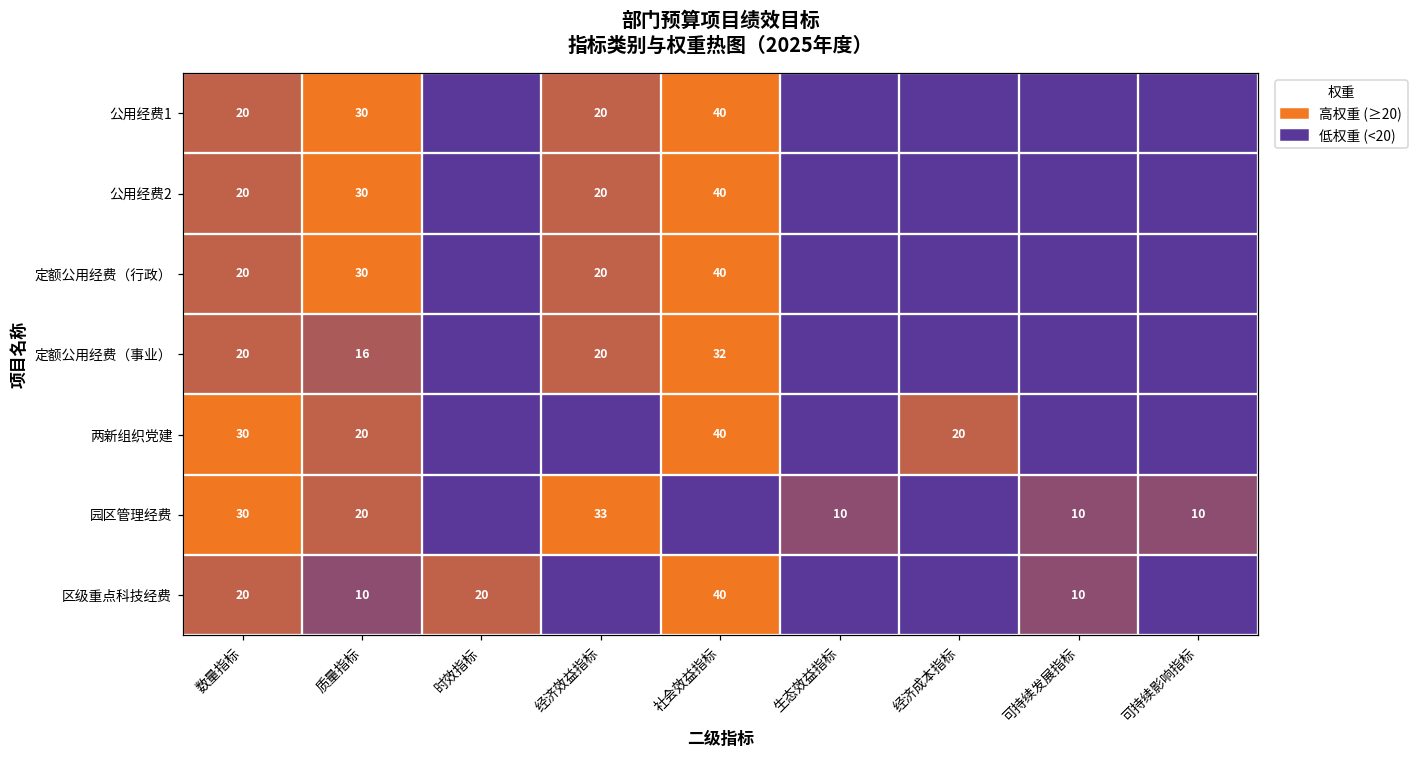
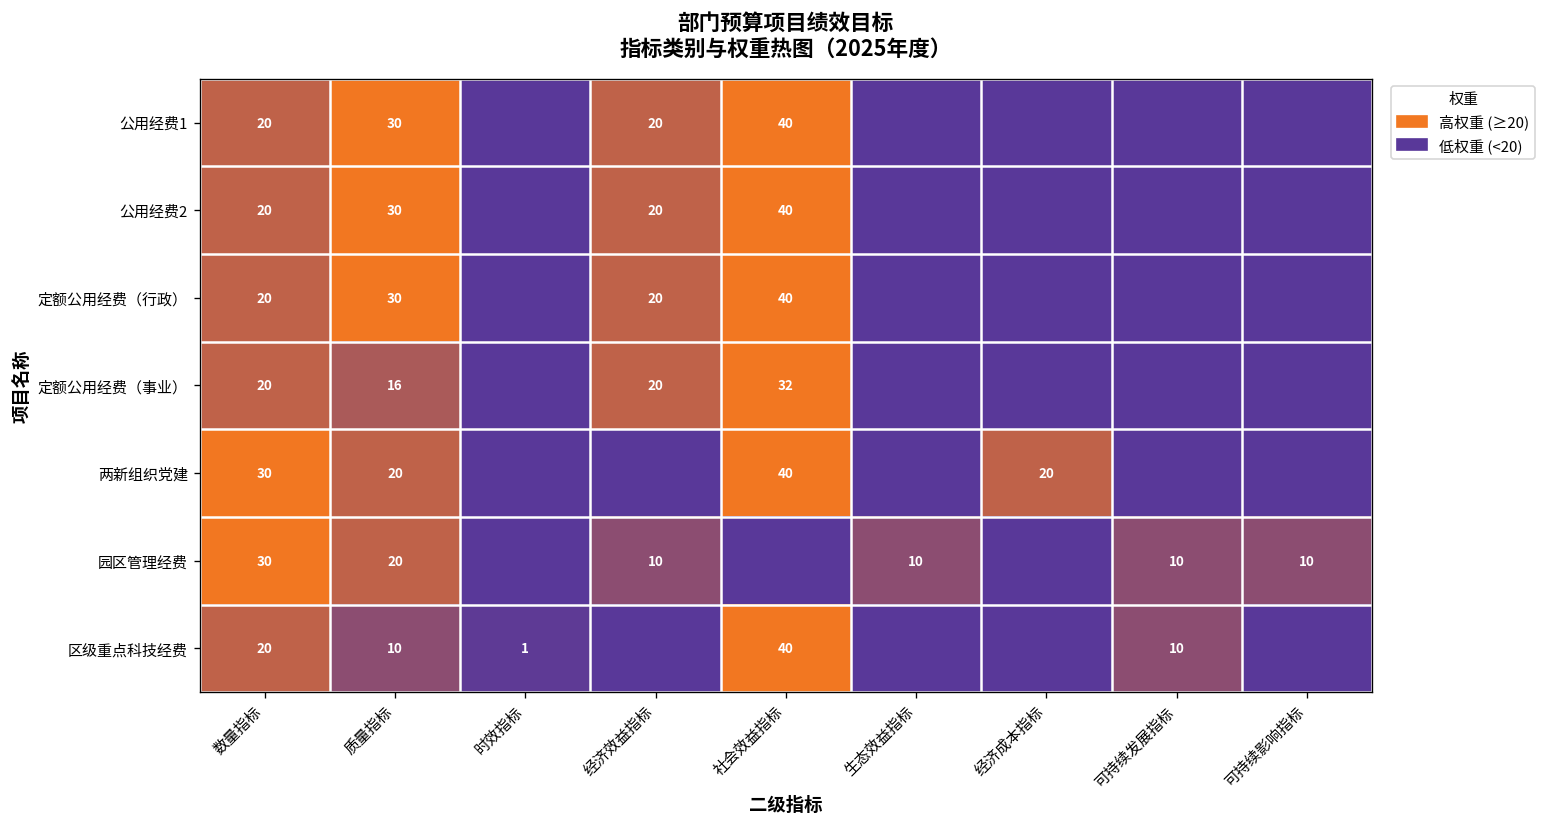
园区管理经费, 经济效益指标: 33 -> 10
区级重点科技经费, 时效指标: 20 -> 1
